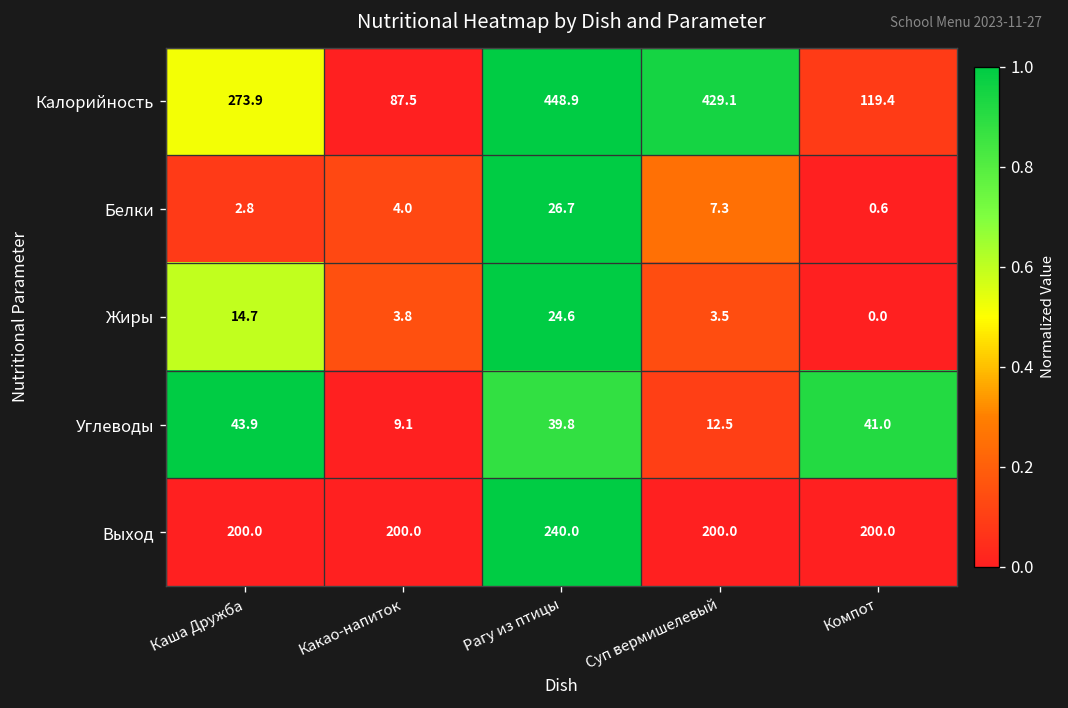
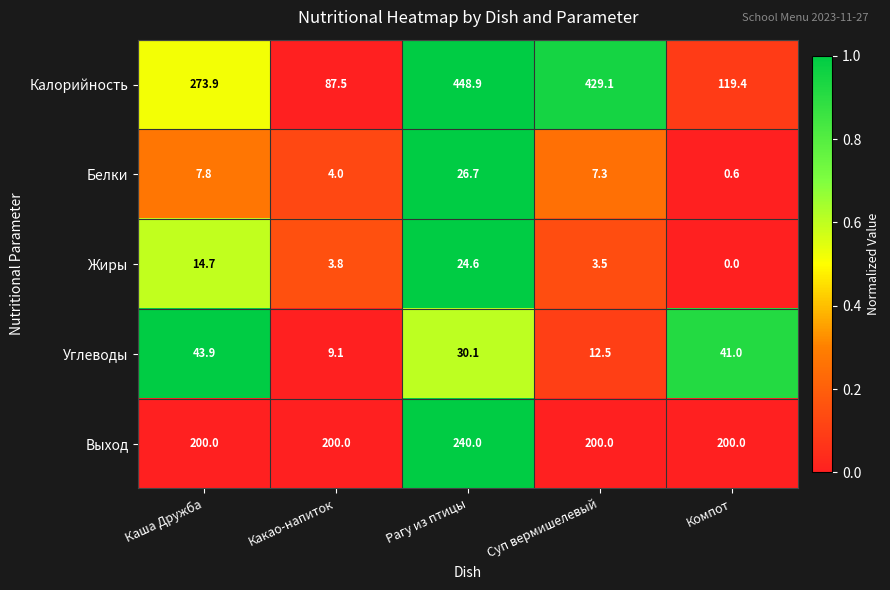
Белки, Каша Дружба: 2.8 -> 7.8
Углеводы, Рагу из птицы: 39.8 -> 30.1
